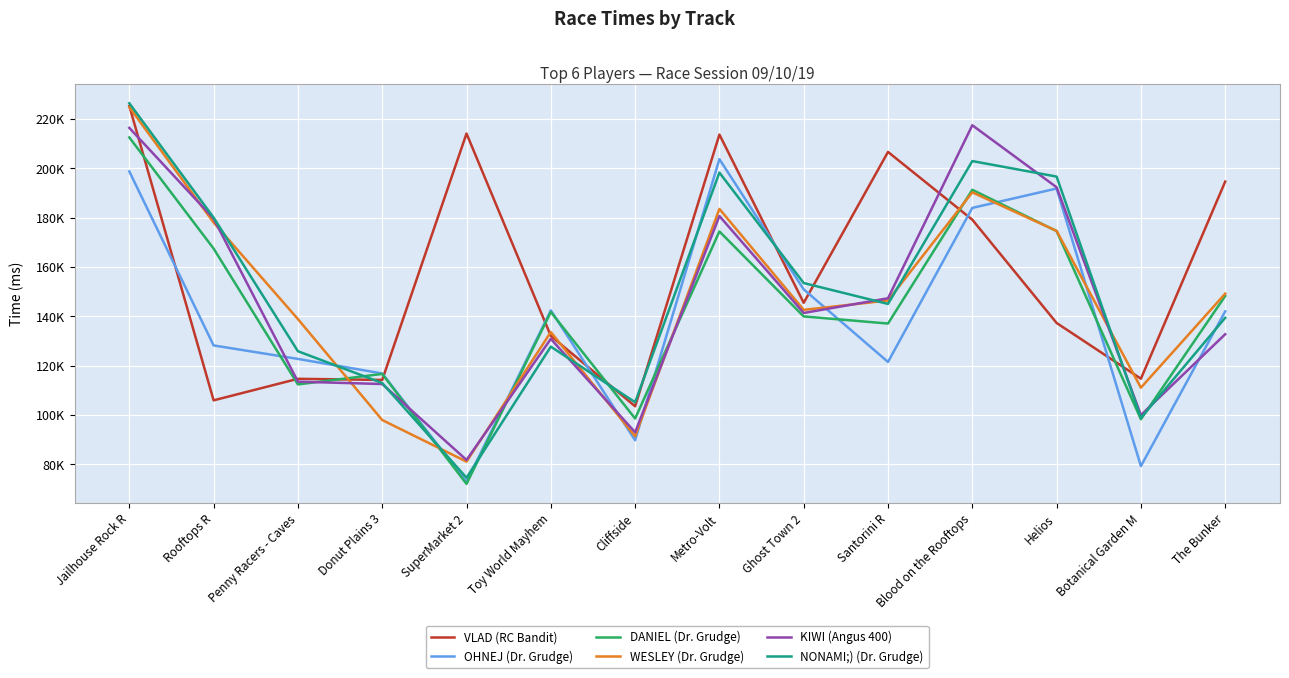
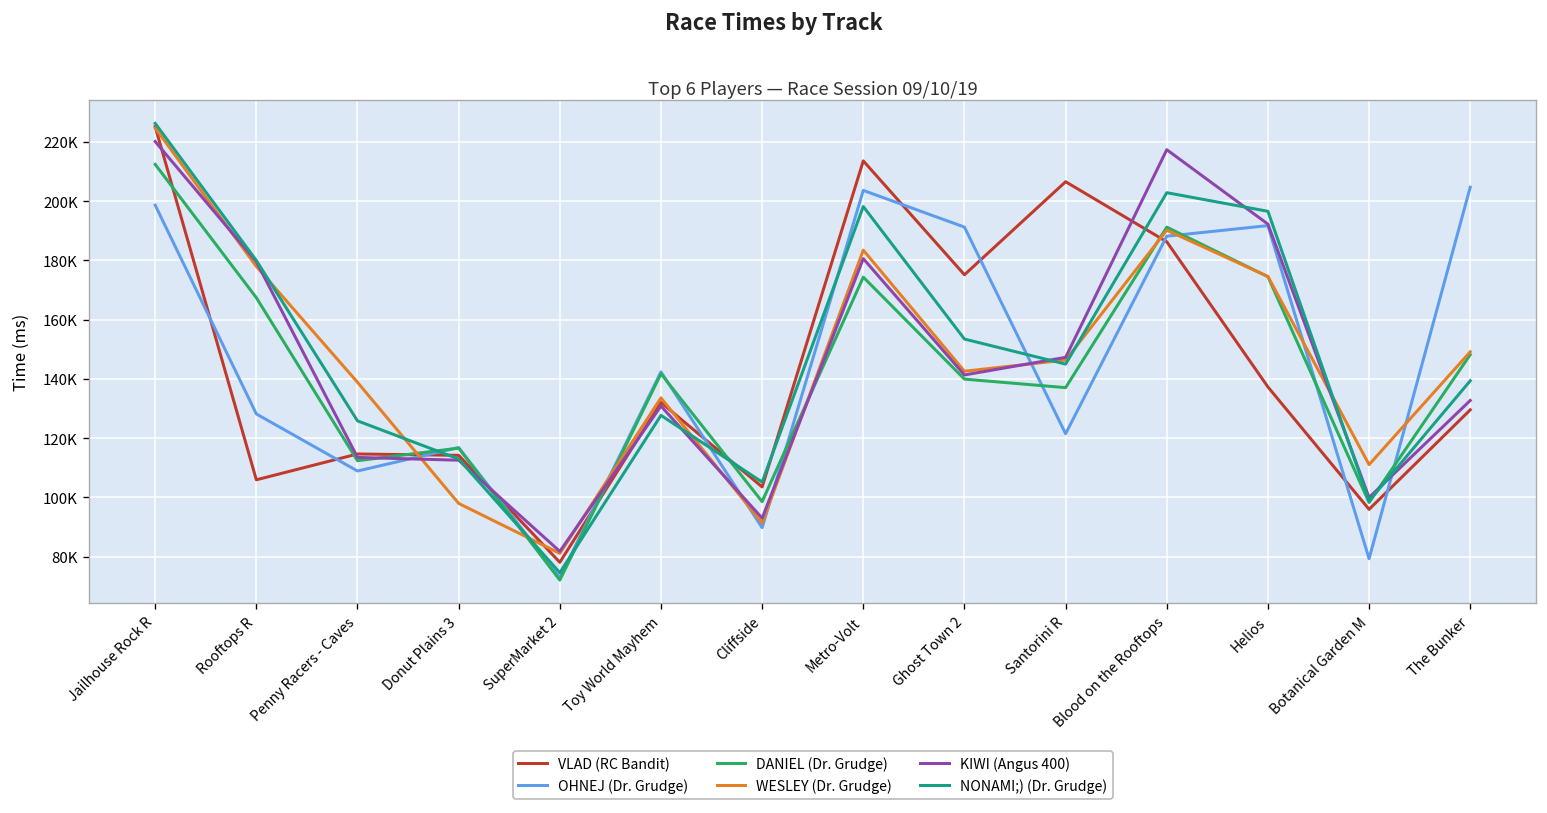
KIWI (Angus 400), Jailhouse Rock R: 216000 -> 220000
OHNEJ (Dr. Grudge), Penny Racers - Caves: 123000 -> 109000
VLAD (RC Bandit), SuperMarket 2: 214000 -> 78000
VLAD (RC Bandit), Ghost Town 2: 145000 -> 175000
OHNEJ (Dr. Grudge), Ghost Town 2: 151000 -> 191000
VLAD (RC Bandit), Blood on the Rooftops: 179000 -> 186000
OHNEJ (Dr. Grudge), Blood on the Rooftops: 184000 -> 188000
VLAD (RC Bandit), Botanical Garden M: 115000 -> 96000
VLAD (RC Bandit), The Bunker: 195000 -> 130000
OHNEJ (Dr. Grudge), The Bunker: 142000 -> 205000
